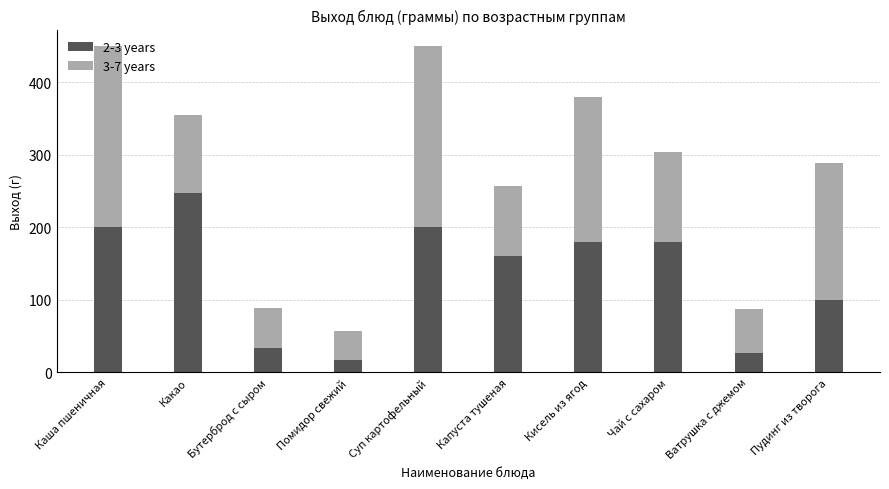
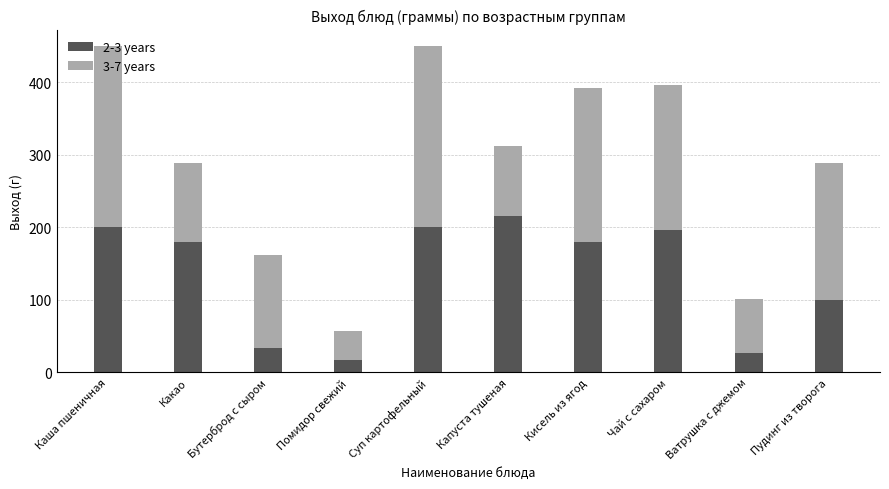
2-3 years, Какао: 250 -> 180
3-7 years, Бутерброд с сыром: 60 -> 130
2-3 years, Капуста тушеная: 160 -> 220
3-7 years, Кисель из ягод: 200 -> 210
2-3 years, Чай с сахаром: 180 -> 200
3-7 years, Чай с сахаром: 120 -> 200
3-7 years, Ватрушка с джемом: 60 -> 70
